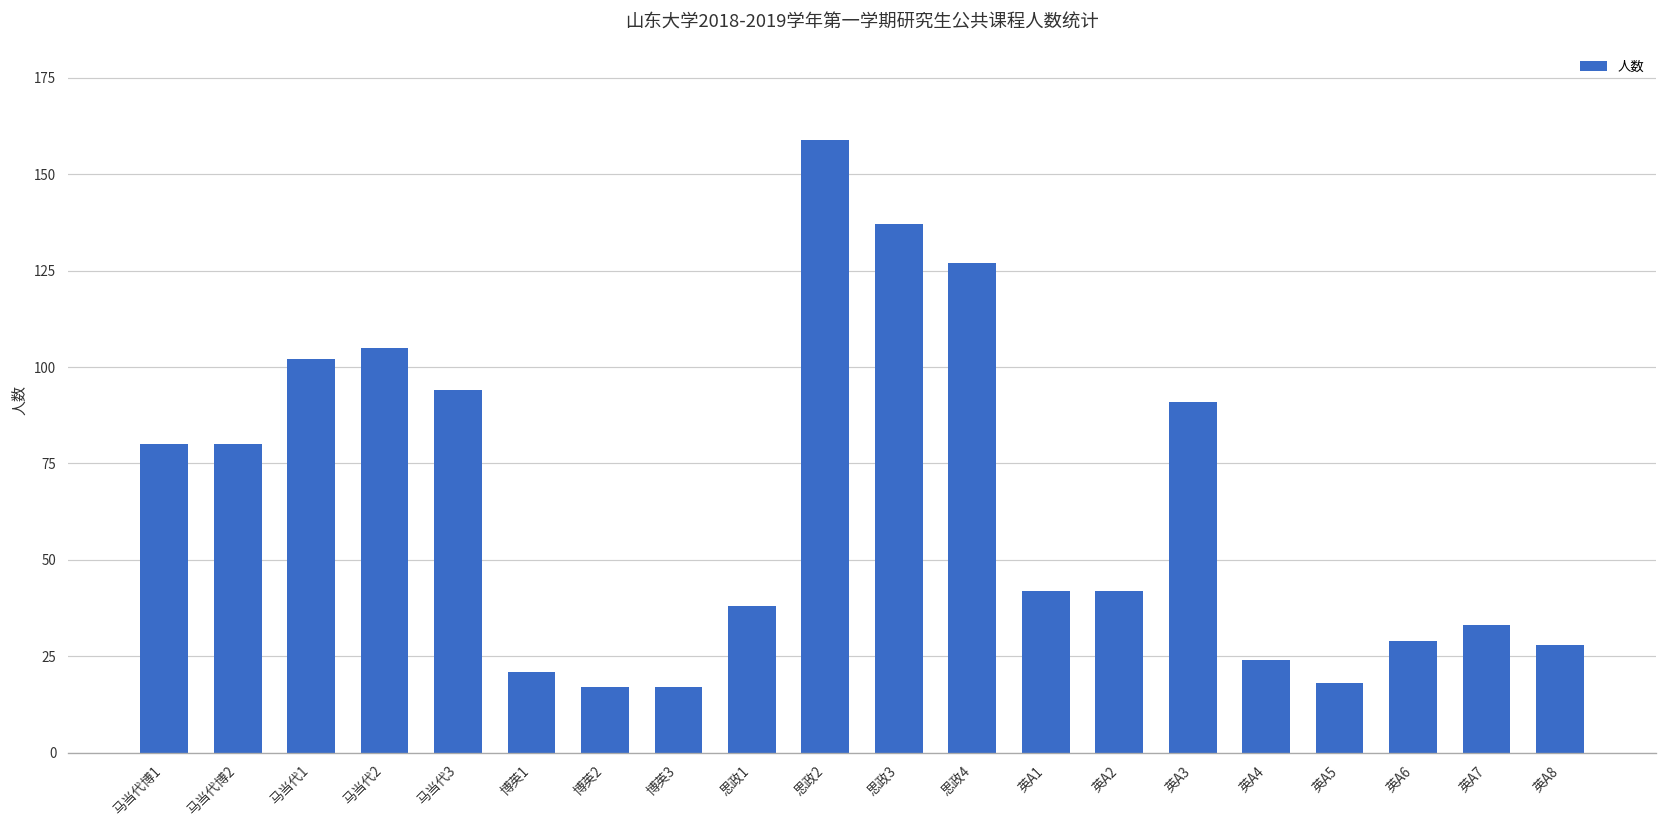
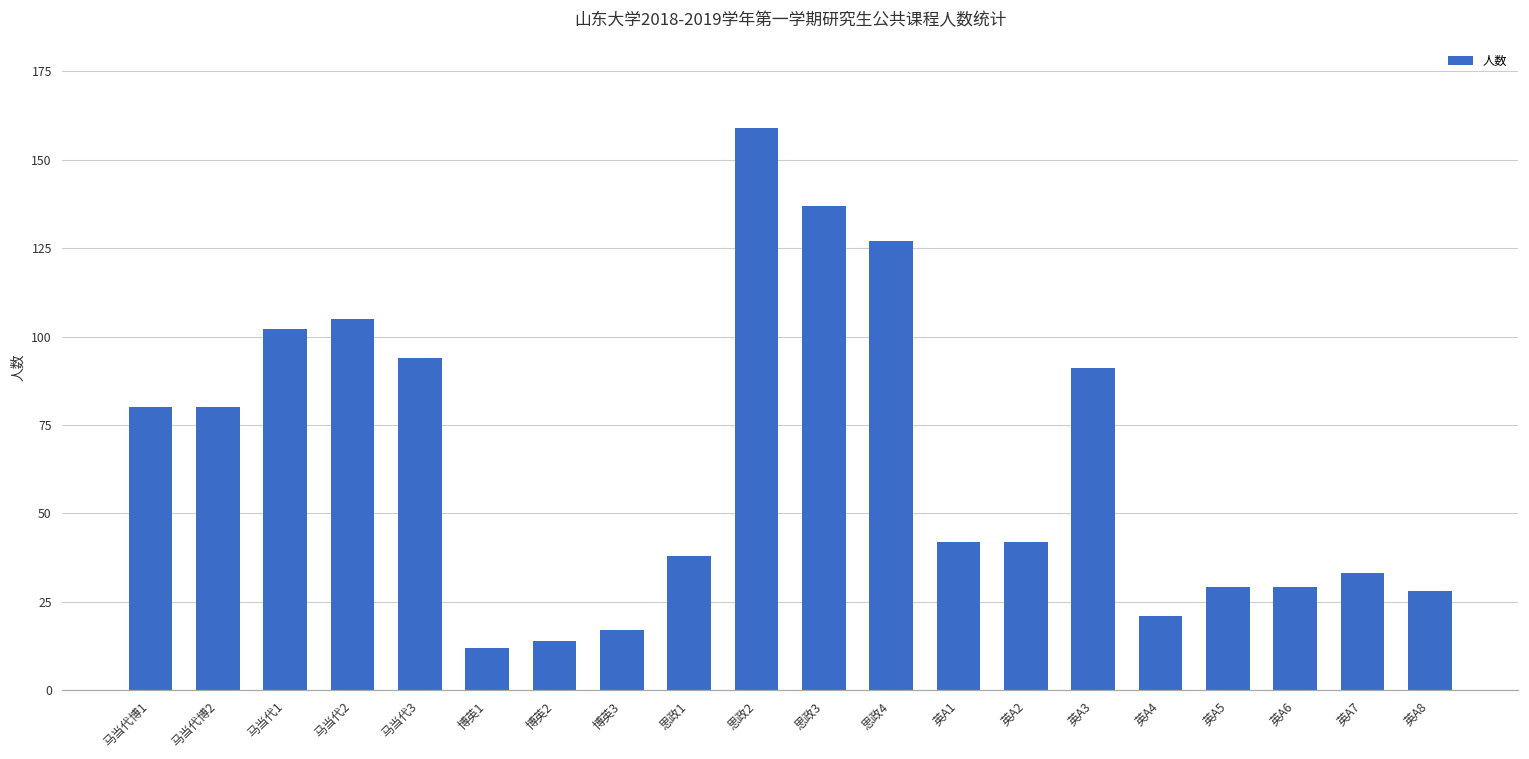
博英1: 21 -> 12
博英2: 17 -> 14
英A4: 24 -> 21
英A5: 18 -> 29
